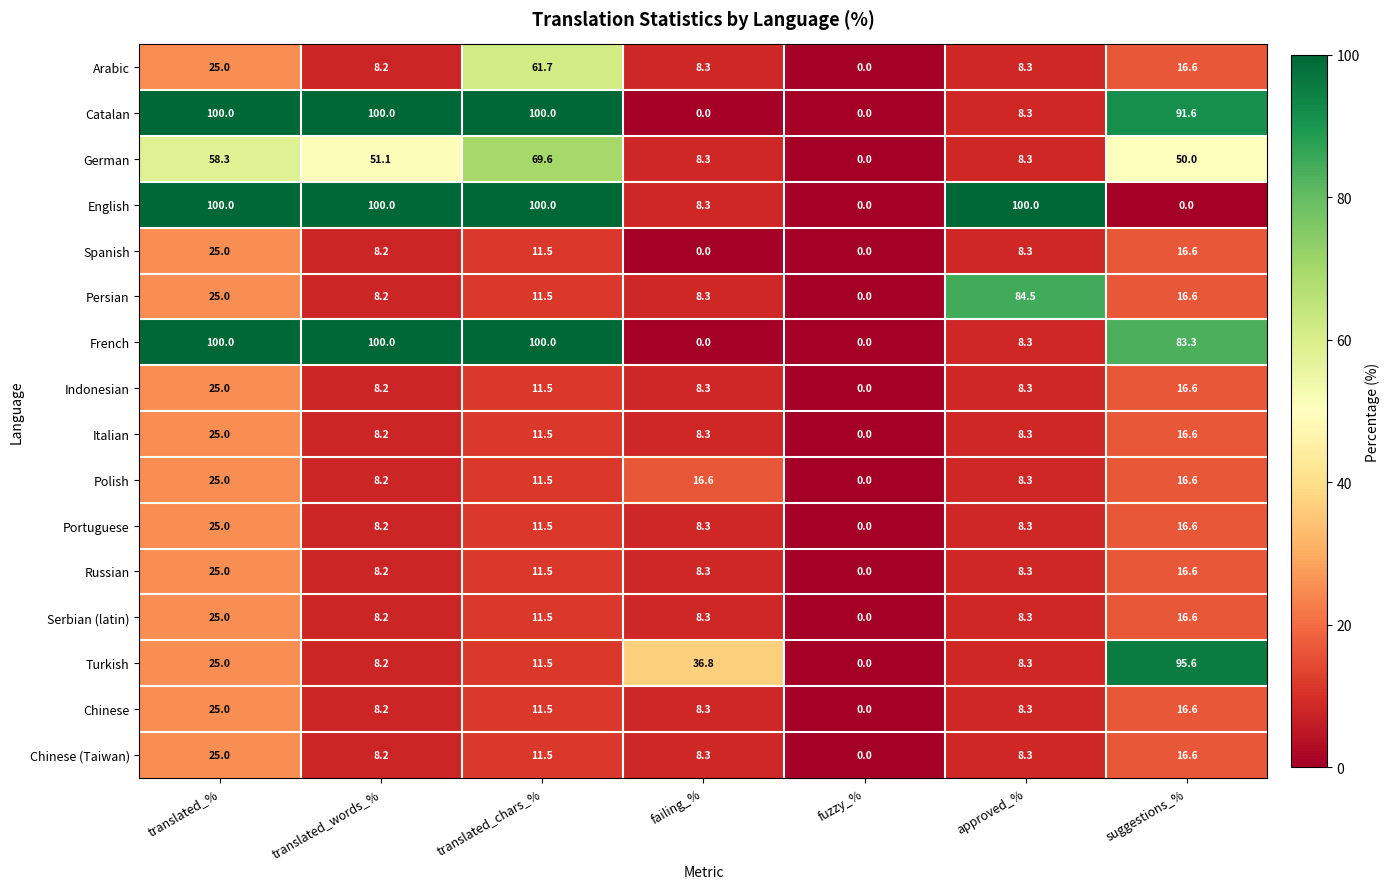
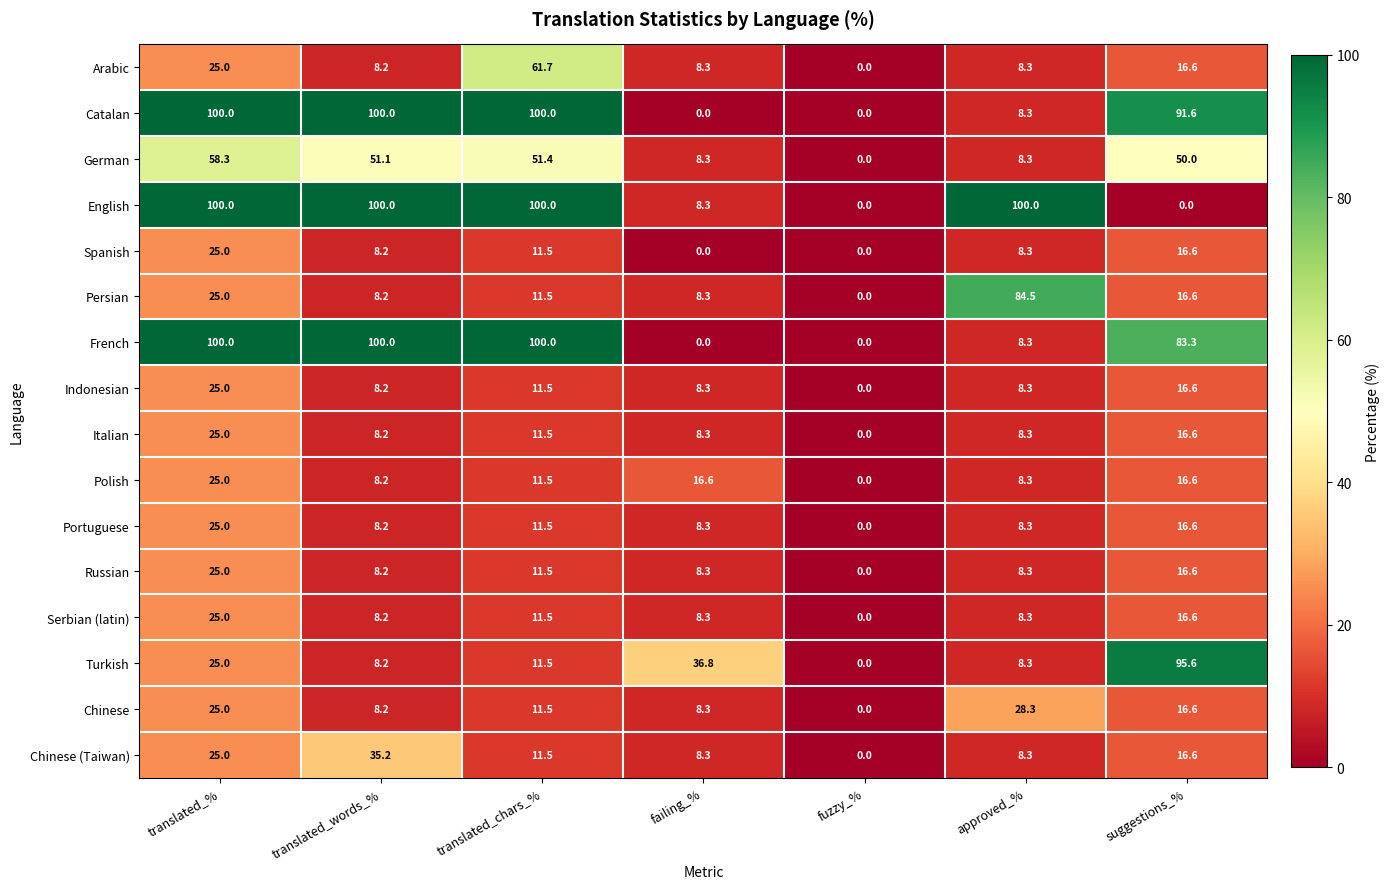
German, translated_chars_%: 69.6 -> 51.4
Chinese, approved_%: 8.3 -> 28.3
Chinese (Taiwan), translated_words_%: 8.2 -> 35.2
